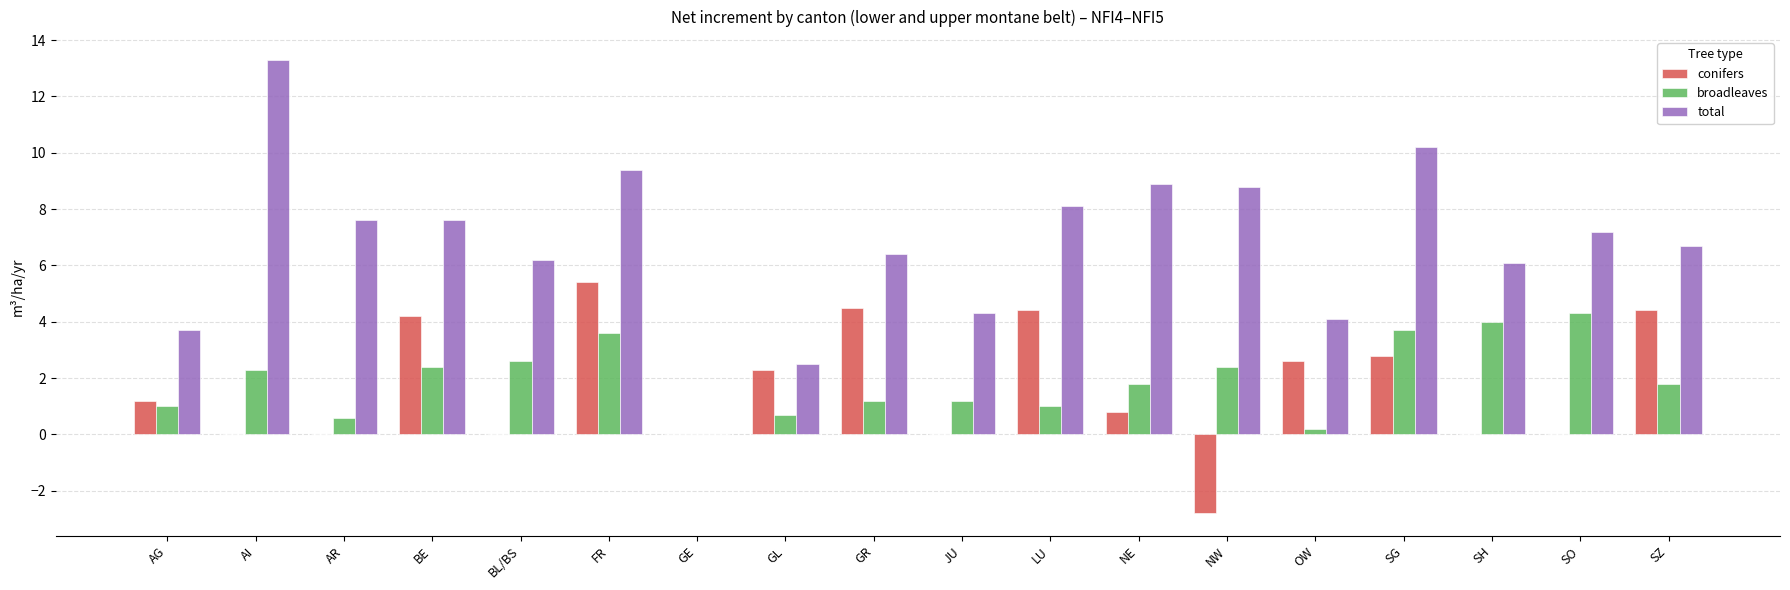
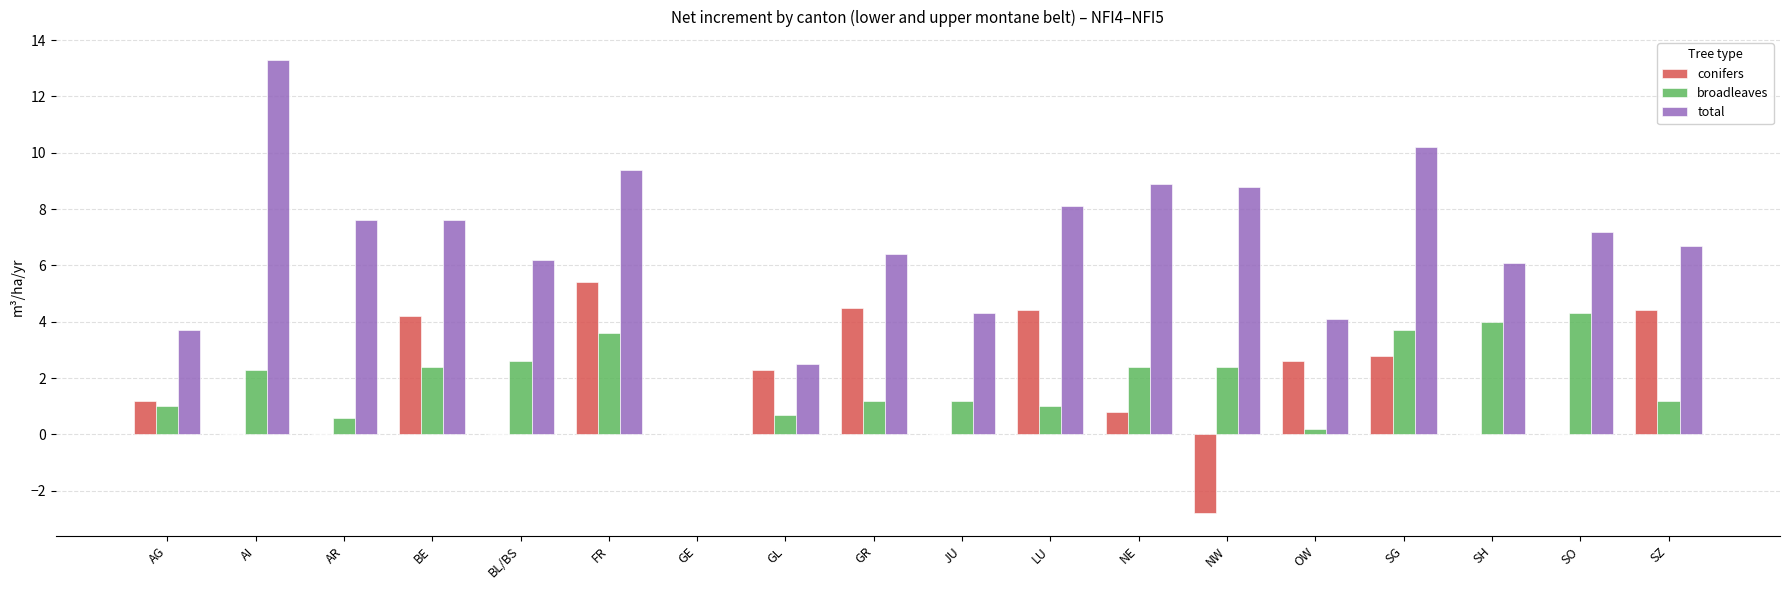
broadleaves, NE: 1.8 -> 2.4
broadleaves, SZ: 1.8 -> 1.2
